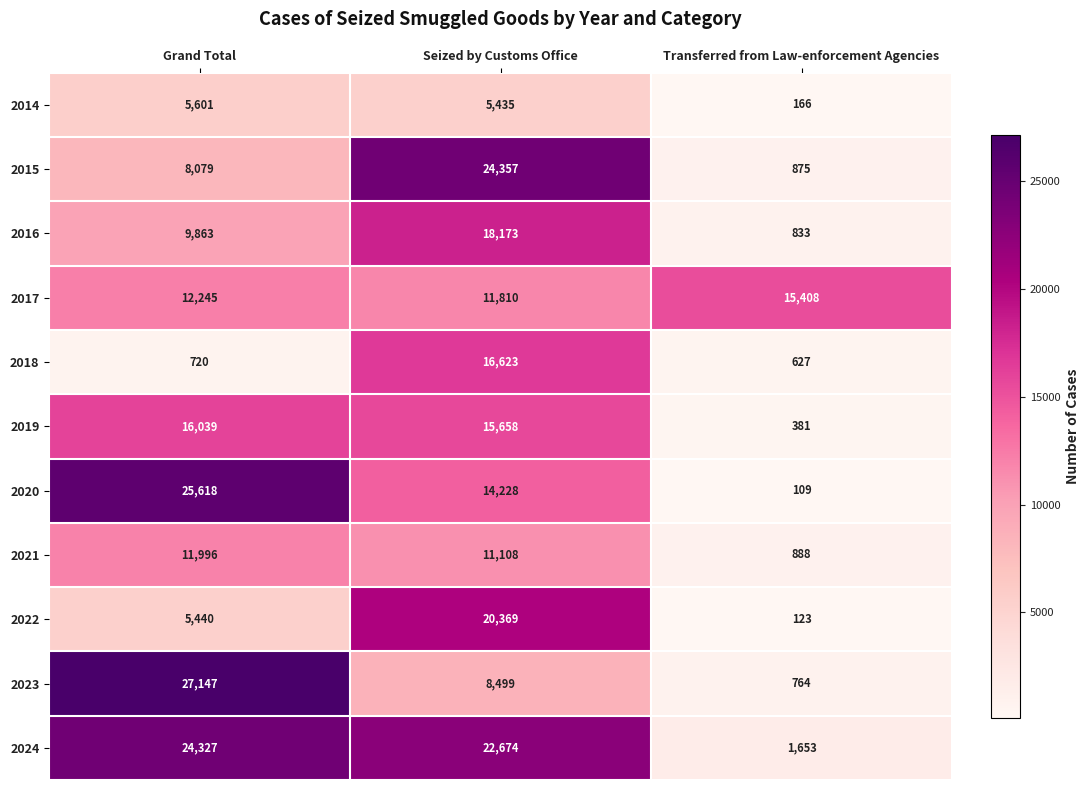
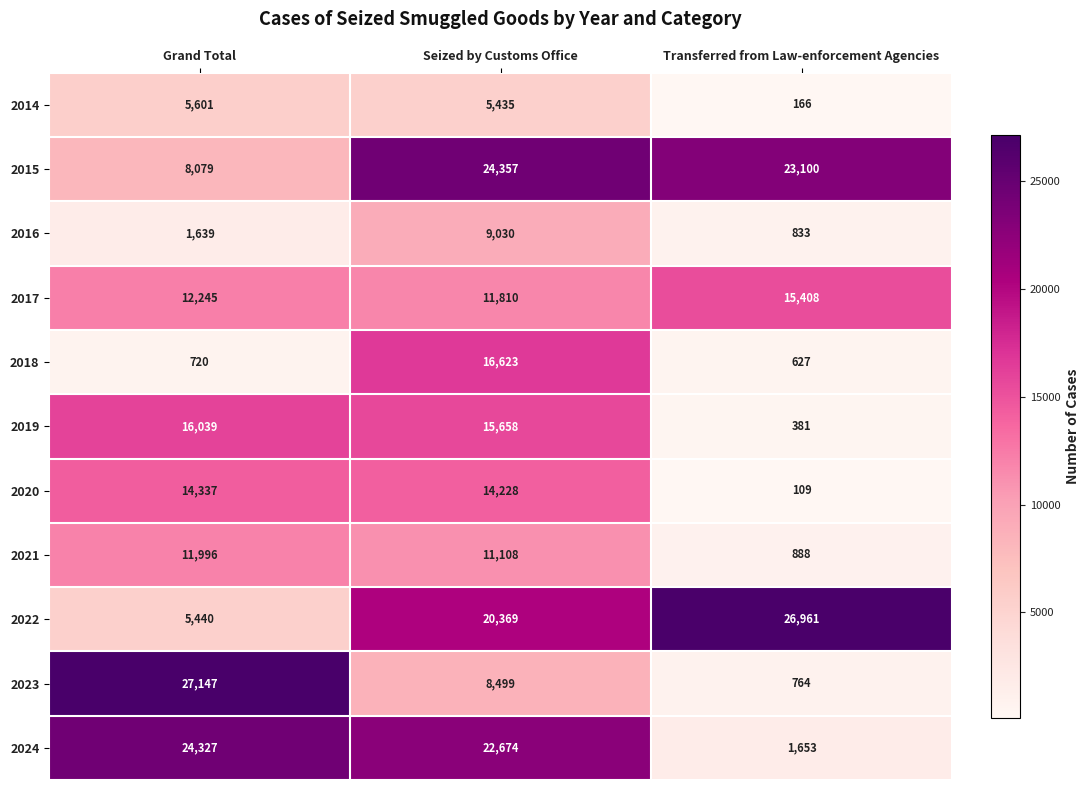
2015, Transferred from Law-enforcement Agencies: 875 -> 23,100
2016, Grand Total: 9,863 -> 1,639
2016, Seized by Customs Office: 18,173 -> 9,030
2020, Grand Total: 25,618 -> 14,337
2022, Transferred from Law-enforcement Agencies: 123 -> 26,961
